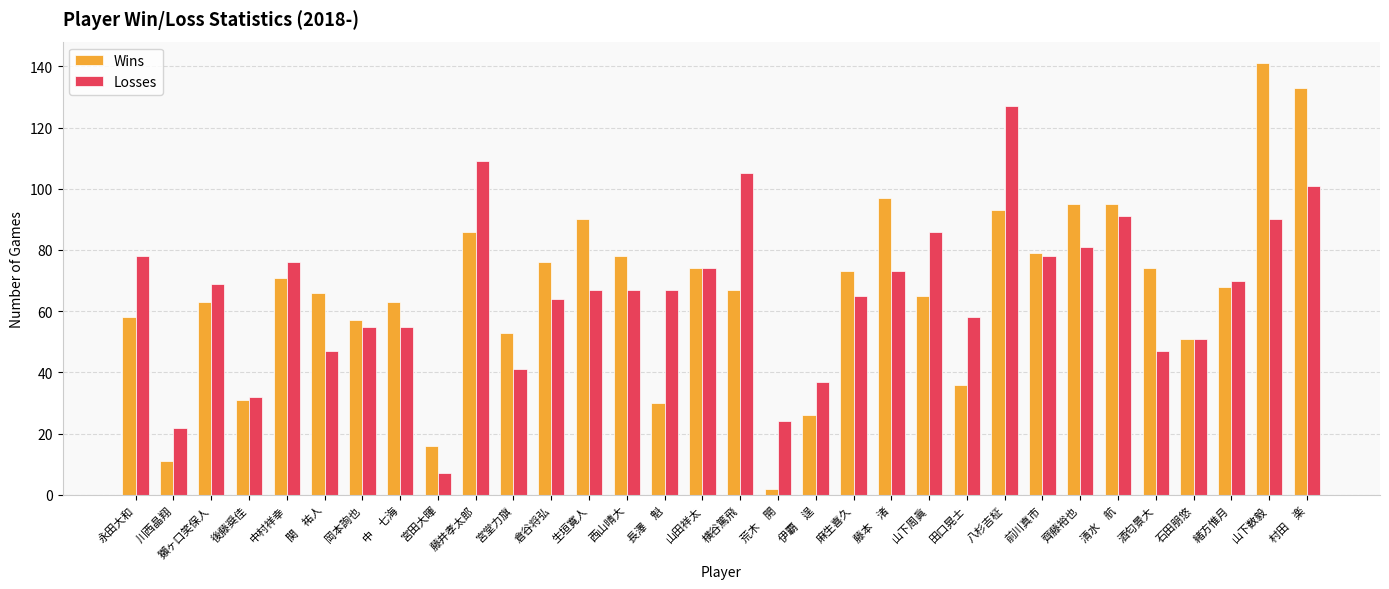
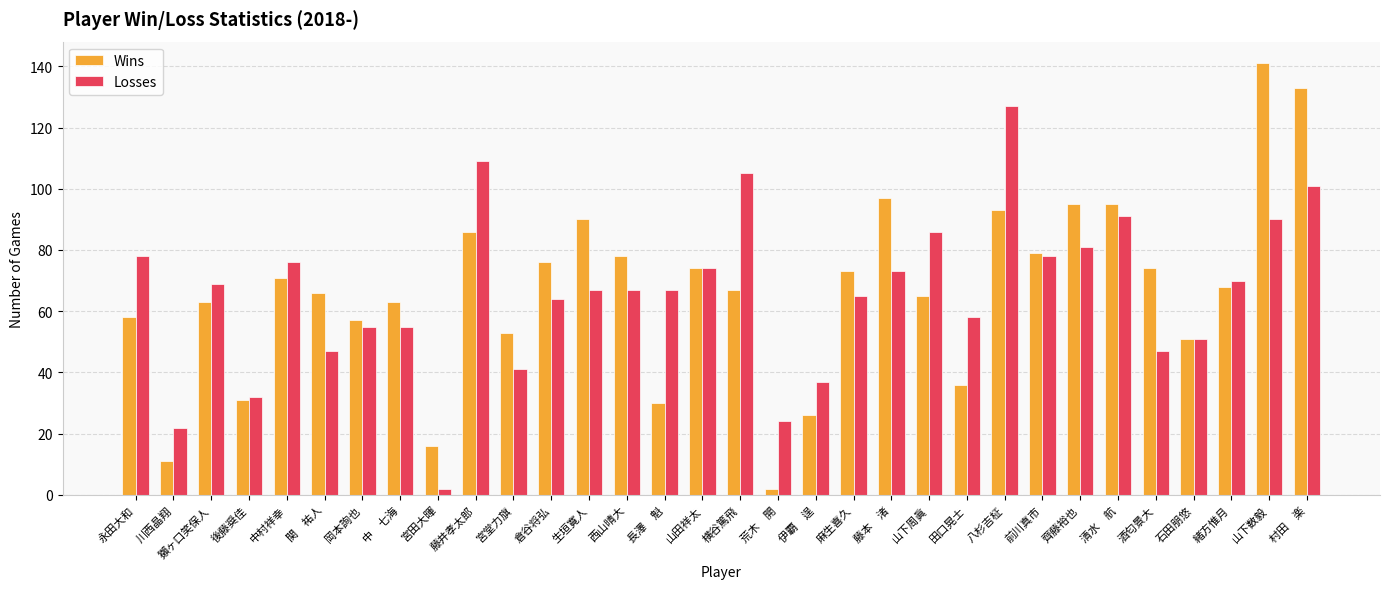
Losses, 宮田大暉: 7 -> 2
